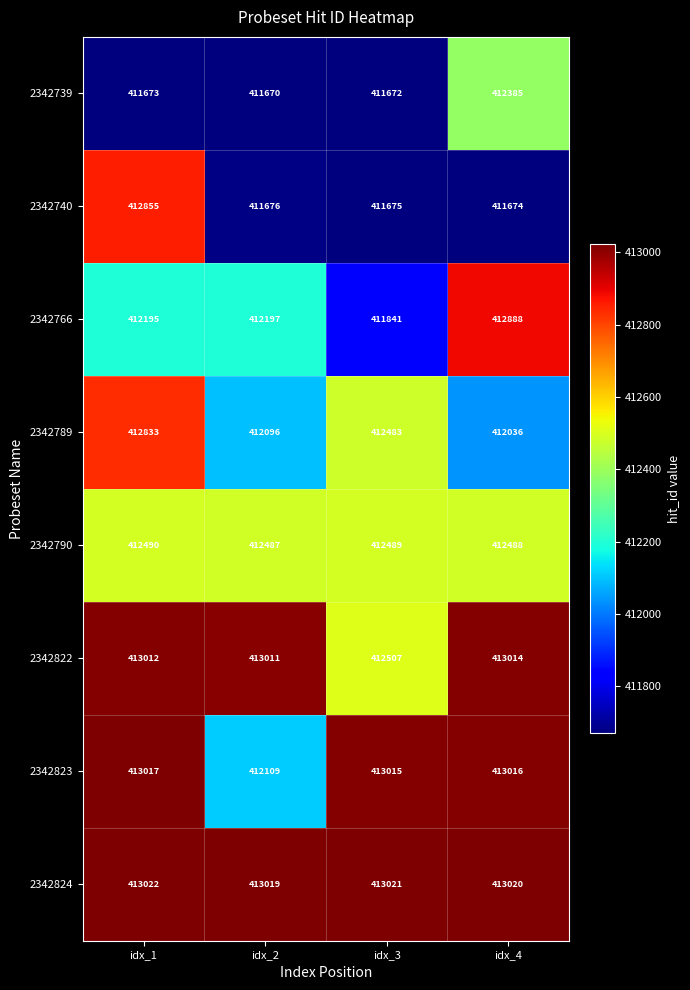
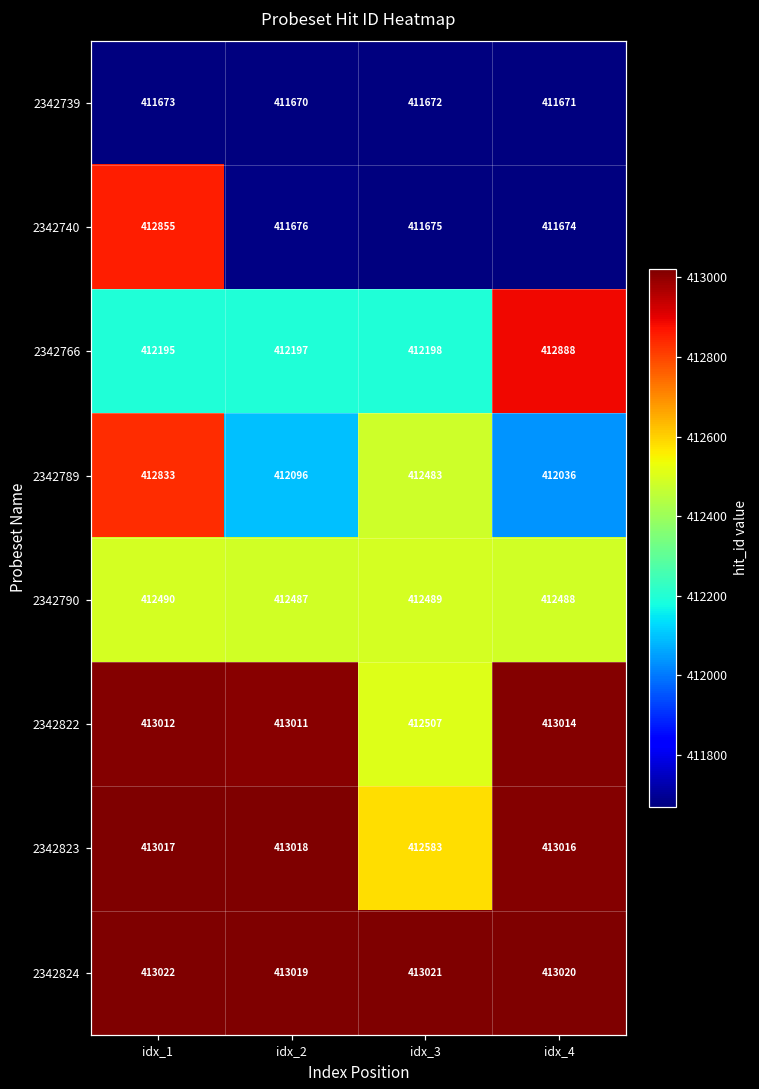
2342739, idx_4: 412385 -> 411671
2342766, idx_3: 411841 -> 412198
2342823, idx_2: 412109 -> 413018
2342823, idx_3: 413015 -> 412583
